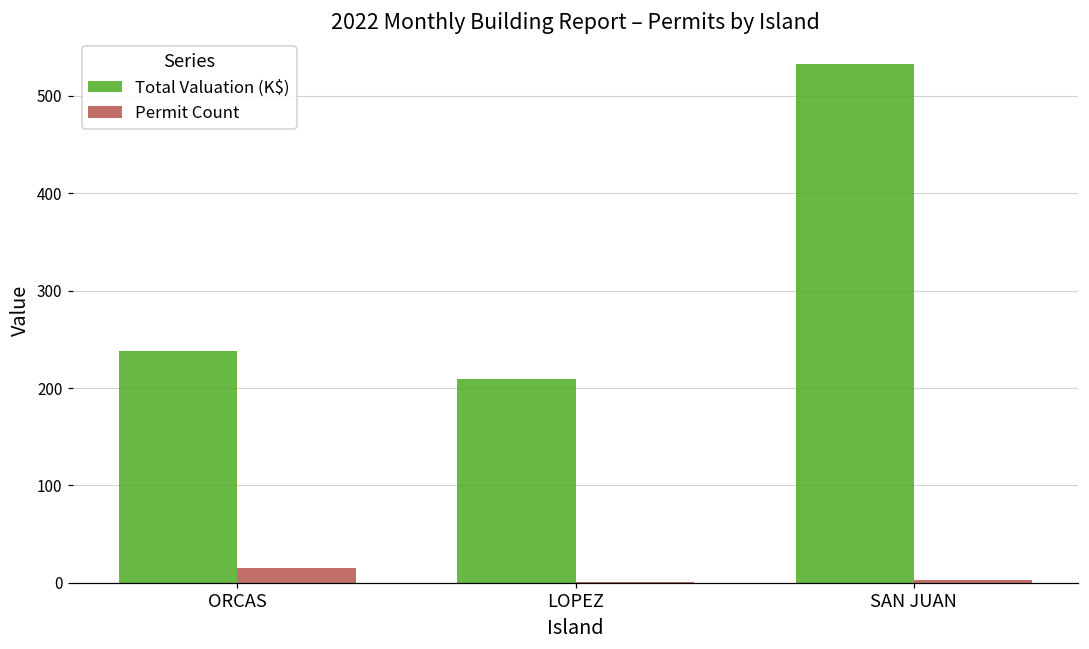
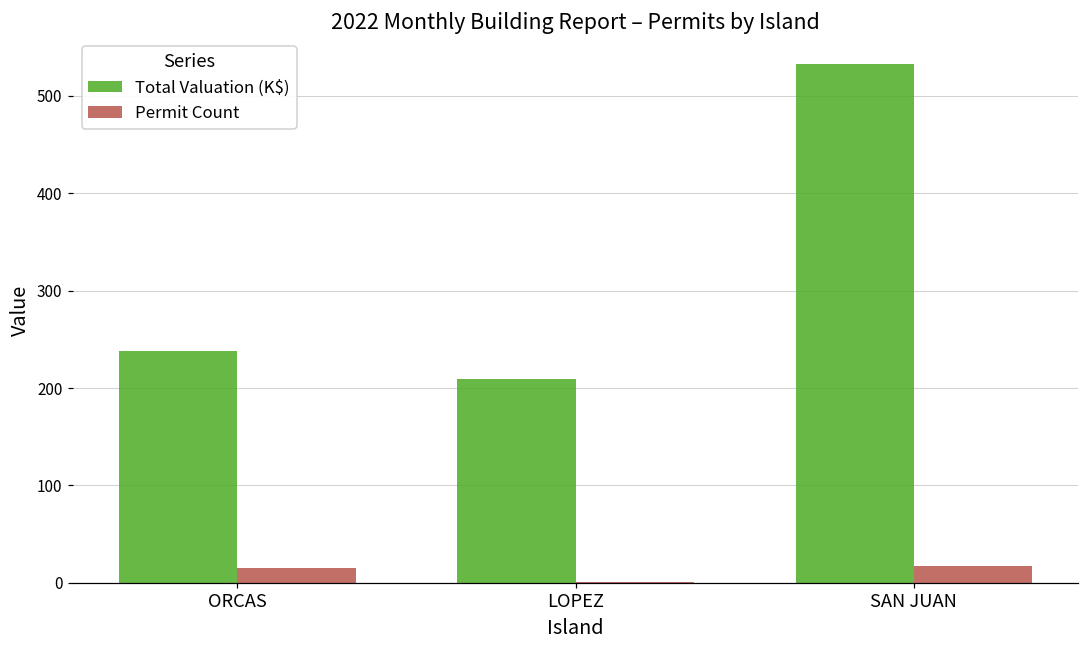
Permit Count, SAN JUAN: 0 -> 20
